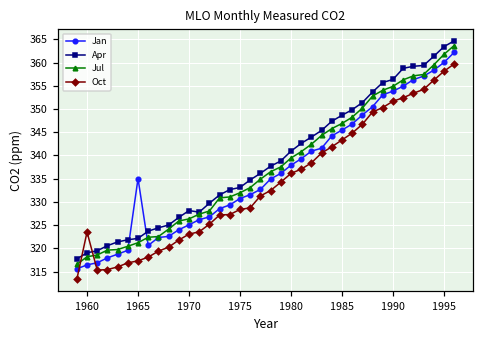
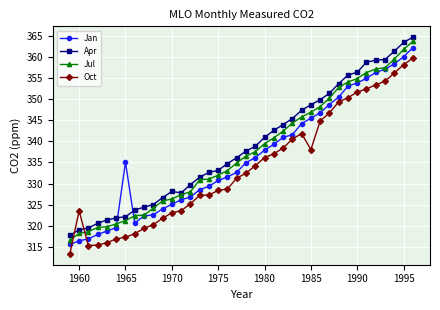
Oct, 1985: 343 -> 338
